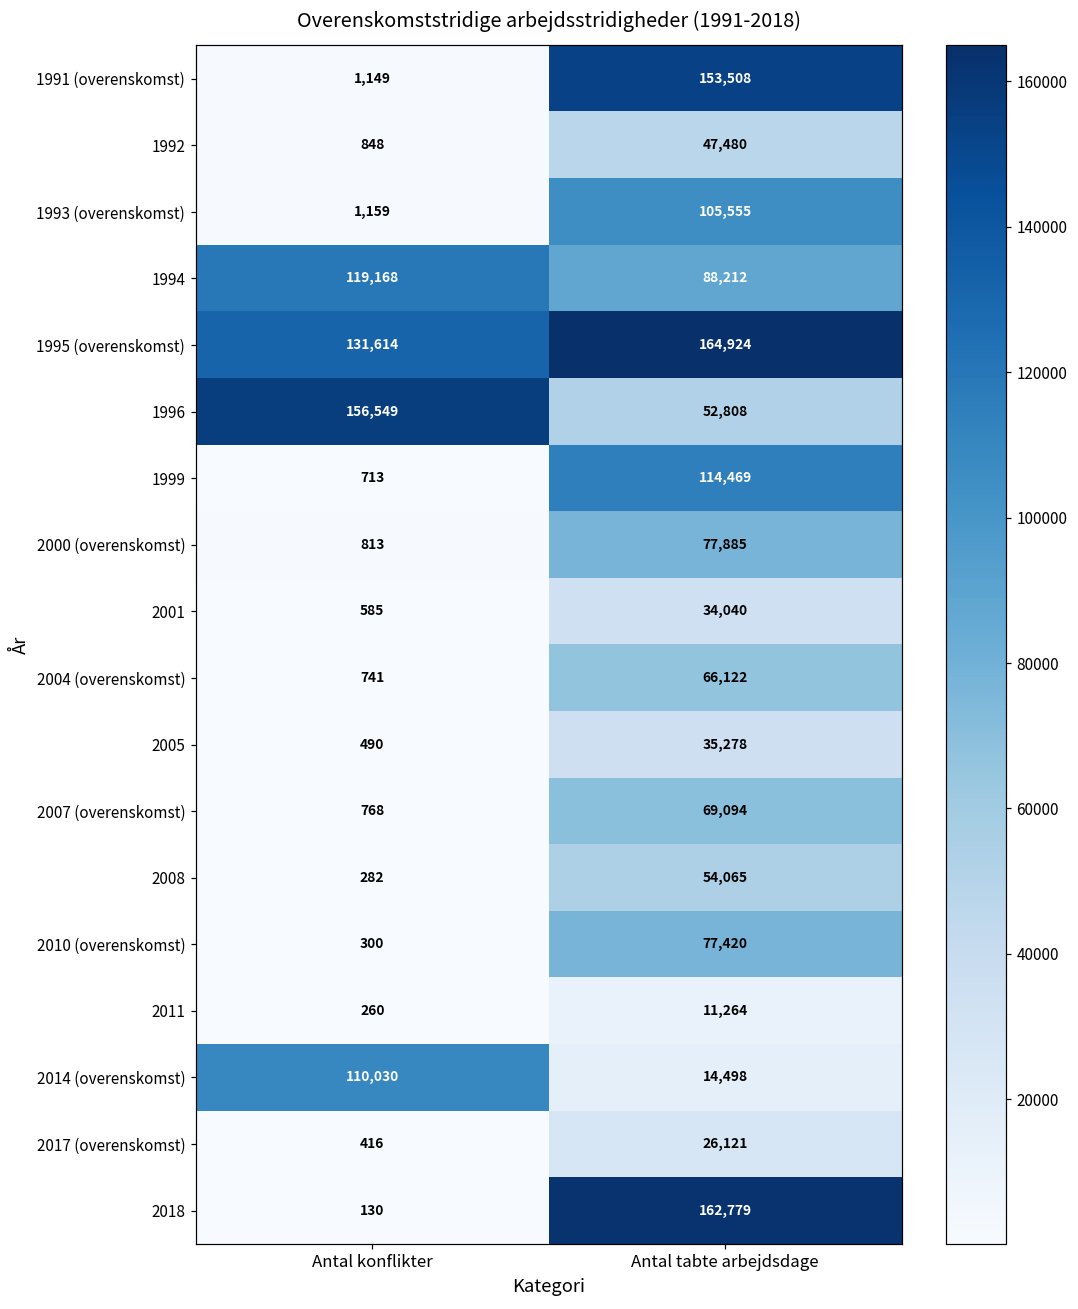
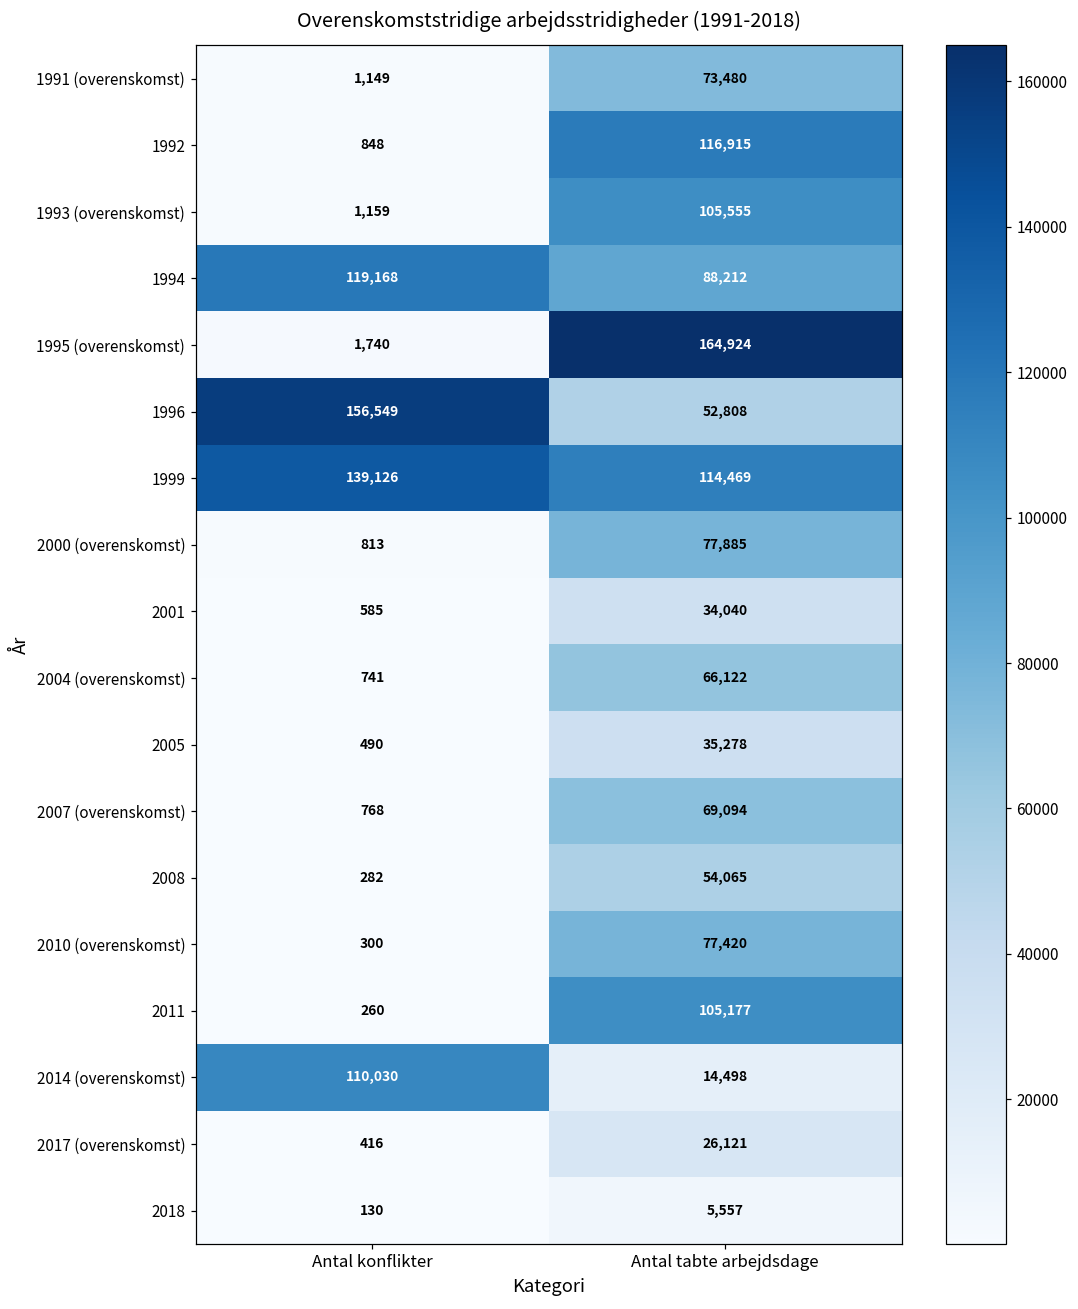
1991 (overenskomst), Antal tabte arbejdsdage: 153,508 -> 73,480
1992, Antal tabte arbejdsdage: 47,480 -> 116,915
1995 (overenskomst), Antal konflikter: 131,614 -> 1,740
1999, Antal konflikter: 713 -> 139,126
2011, Antal tabte arbejdsdage: 11,264 -> 105,177
2018, Antal tabte arbejdsdage: 162,779 -> 5,557
